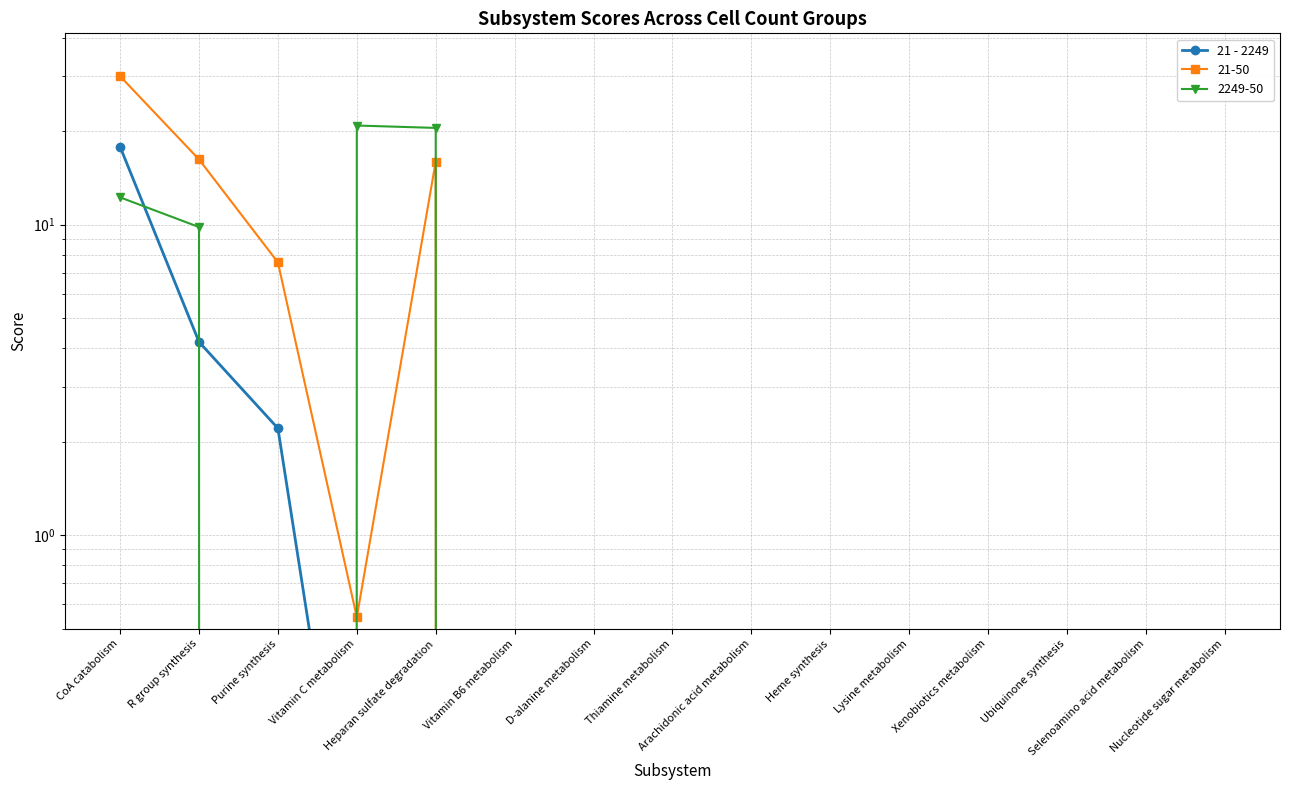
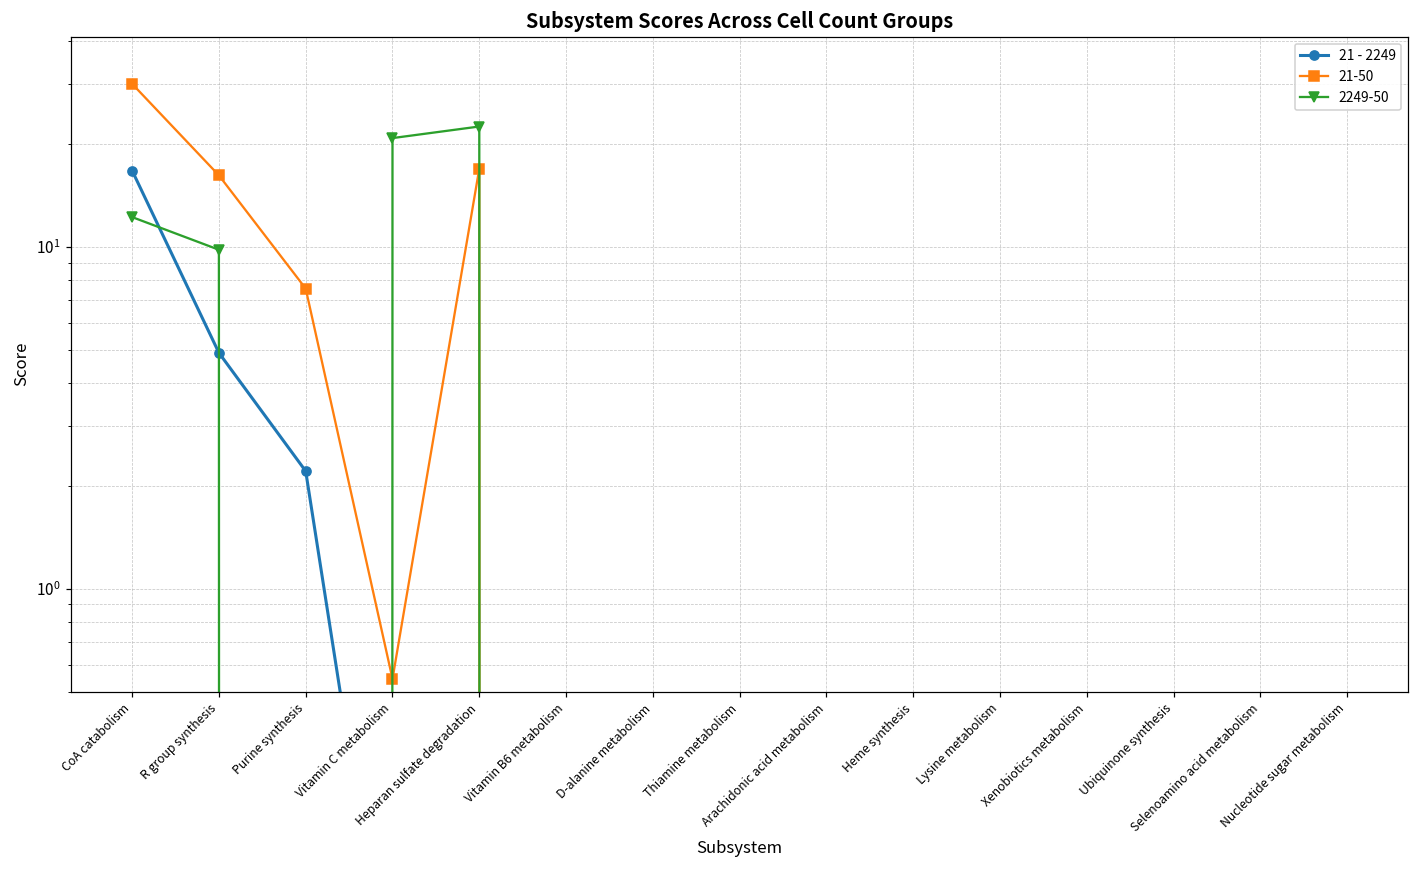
21 - 2249, CoA catabolism: 18 -> 17
21 - 2249, R group synthesis: 4.2 -> 4.9
21-50, Heparan sulfate degradation: 16 -> 17
2249-50, Heparan sulfate degradation: 20 -> 23
